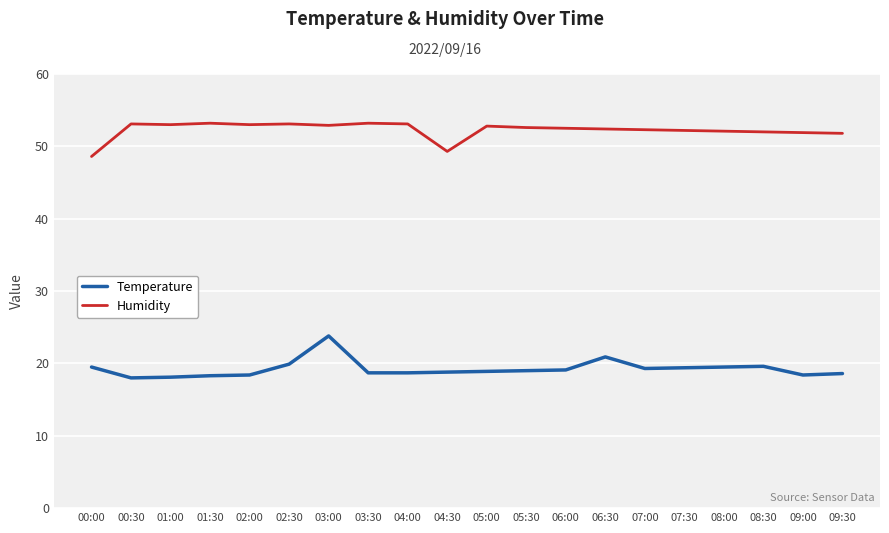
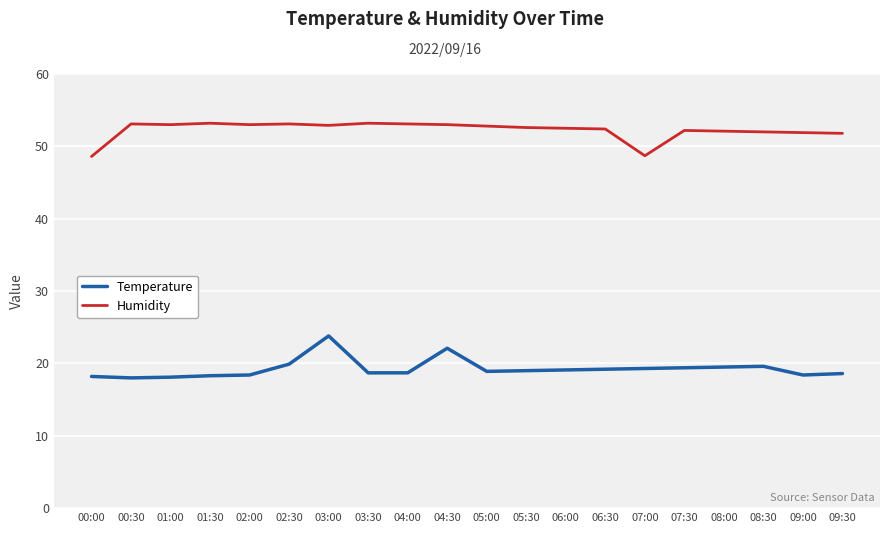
Temperature, 00:00: 20 -> 18
Temperature, 04:30: 19 -> 22
Humidity, 04:30: 49 -> 53
Temperature, 06:30: 21 -> 19
Humidity, 07:00: 52 -> 49
